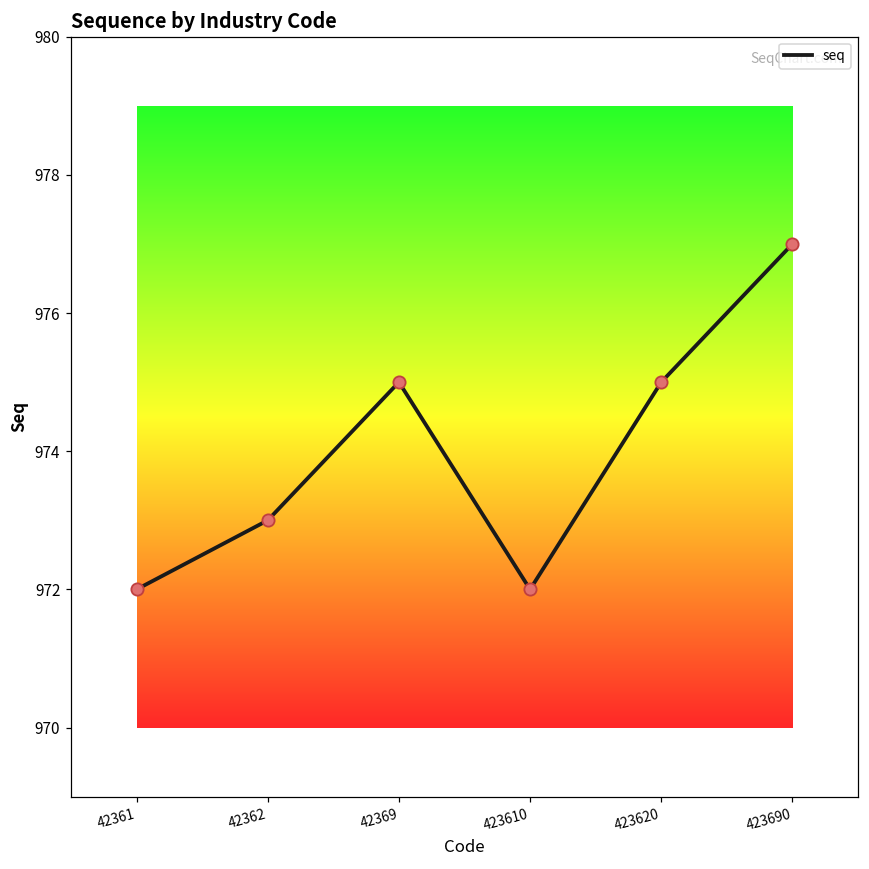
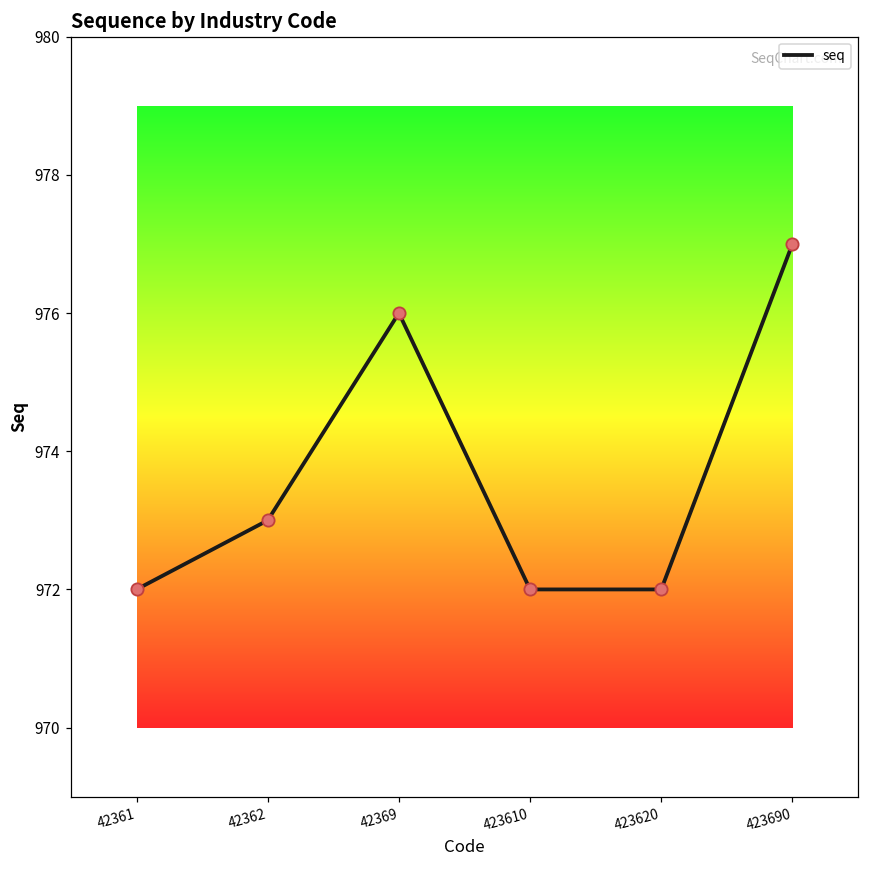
42369: 975 -> 976
423620: 975 -> 972
